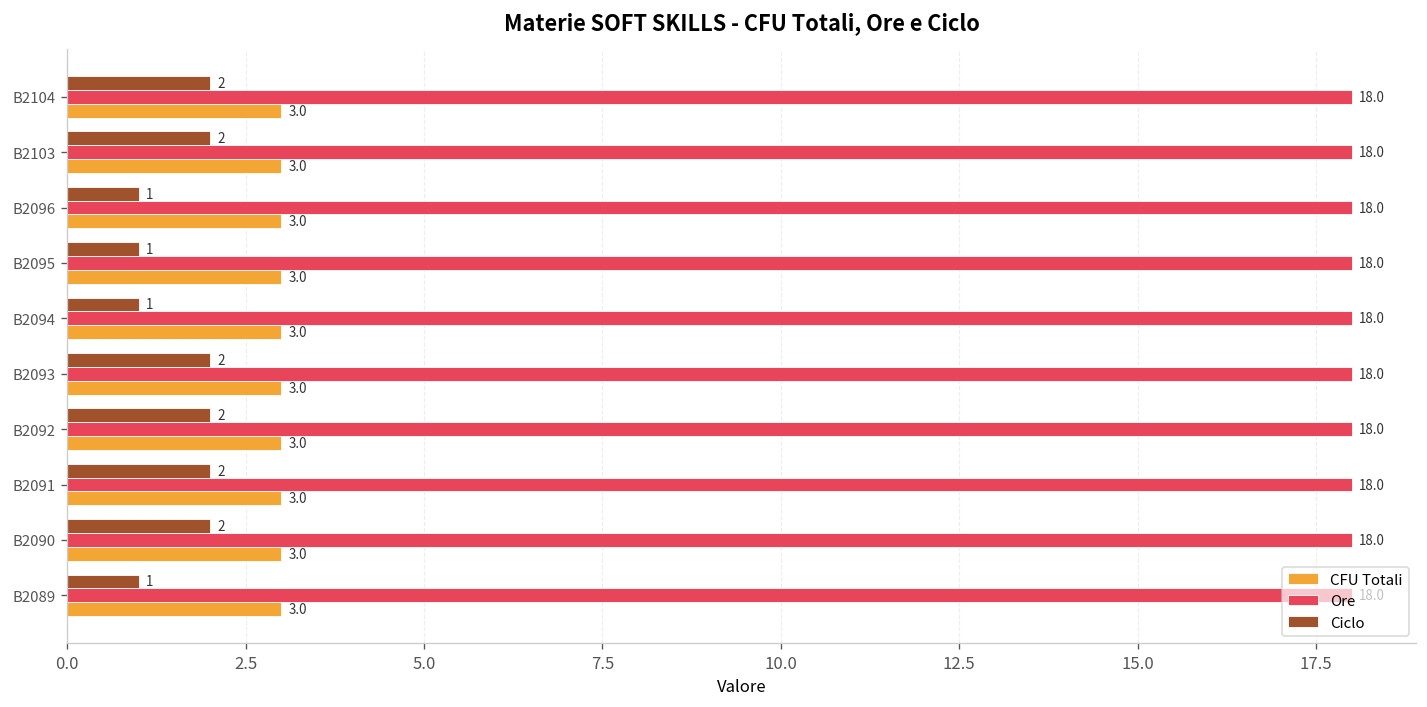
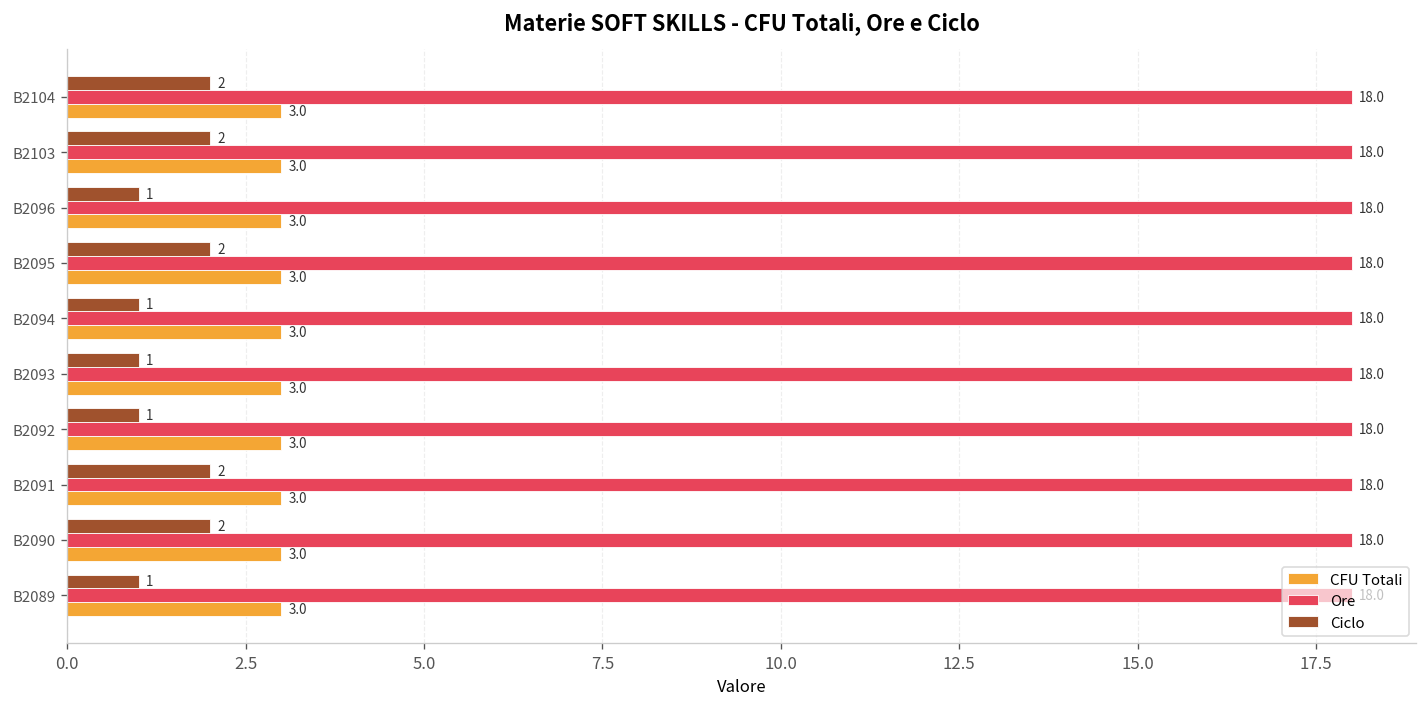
Ciclo, B2095: 1 -> 2
Ciclo, B2093: 2 -> 1
Ciclo, B2092: 2 -> 1
